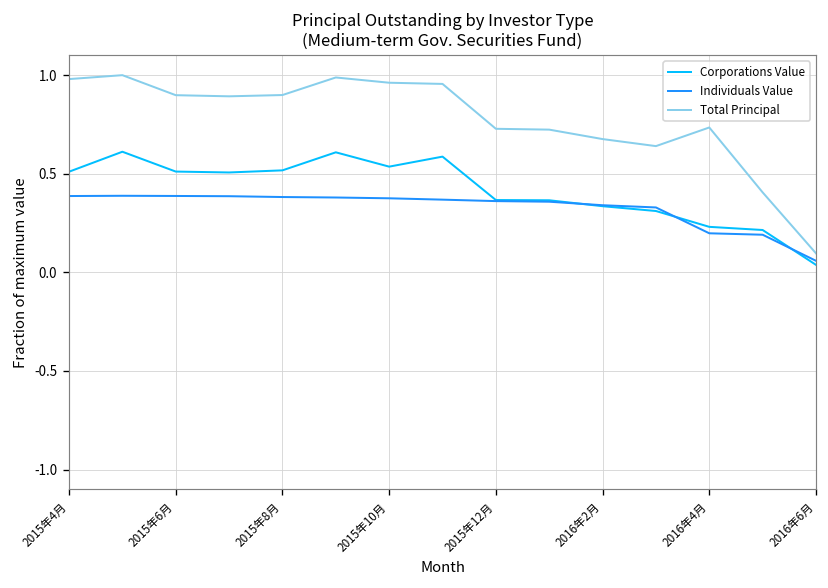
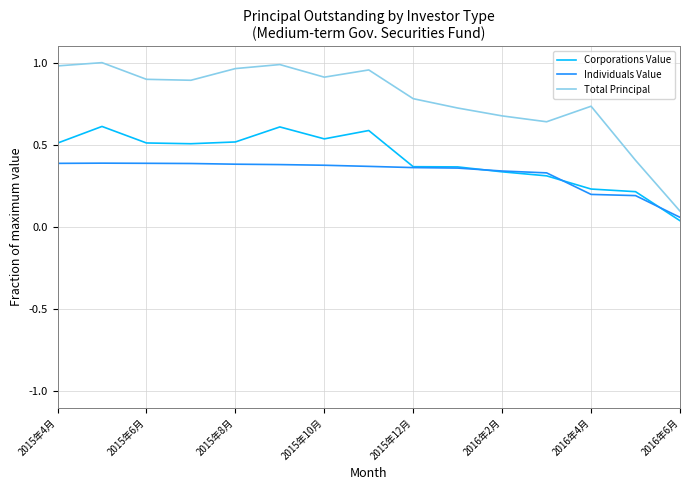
Total Principal, 2015年8月: 0.90 -> 0.96
Total Principal, 2015年10月: 0.96 -> 0.91
Total Principal, 2015年12月: 0.73 -> 0.78
